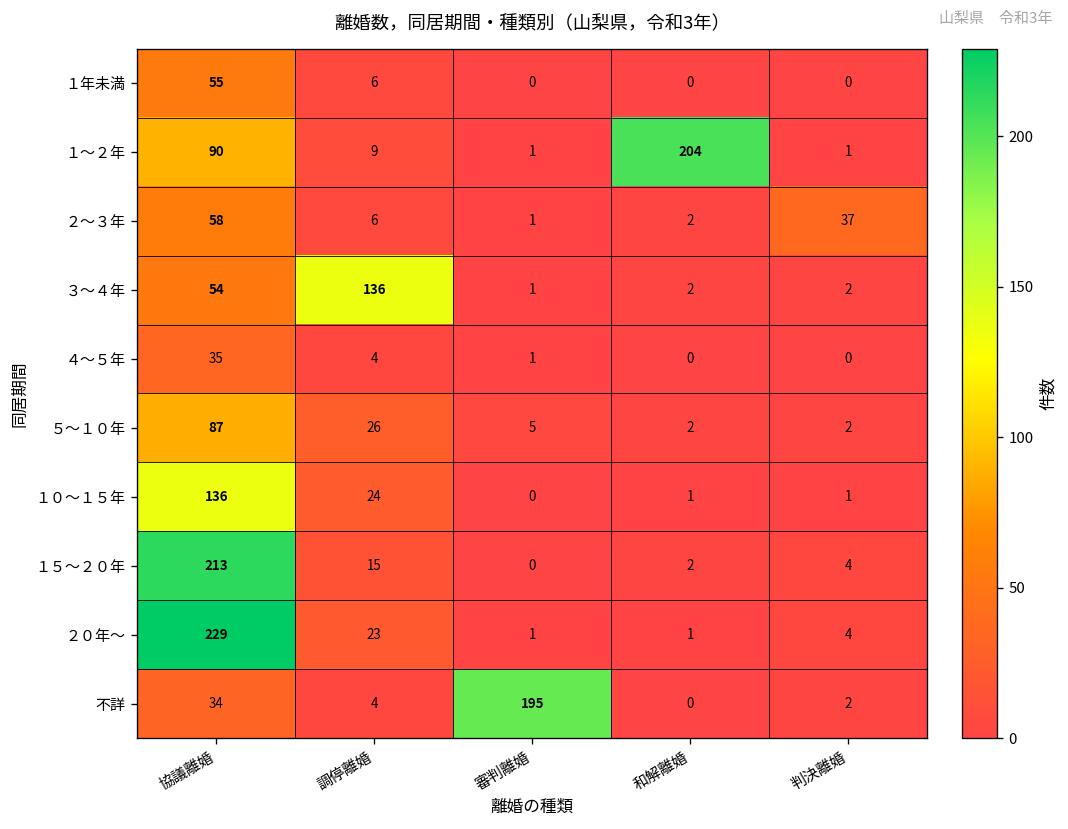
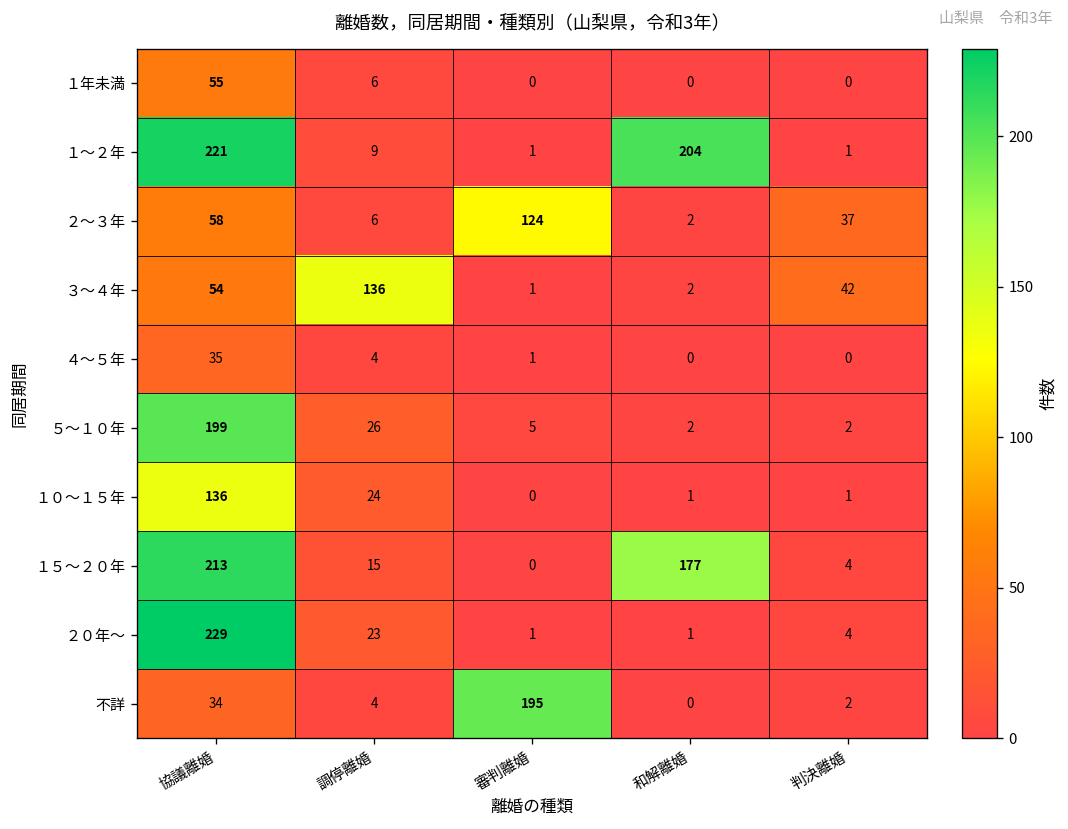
１～２年, 協議離婚: 90 -> 221
２～３年, 審判離婚: 1 -> 124
３～４年, 判決離婚: 2 -> 42
５～１０年, 協議離婚: 87 -> 199
１５～２０年, 和解離婚: 2 -> 177
